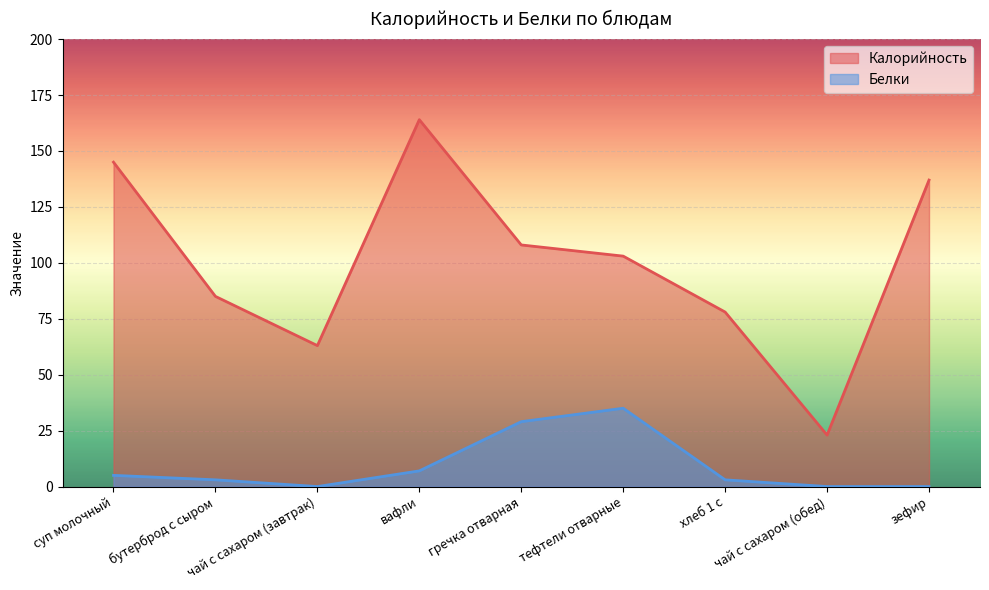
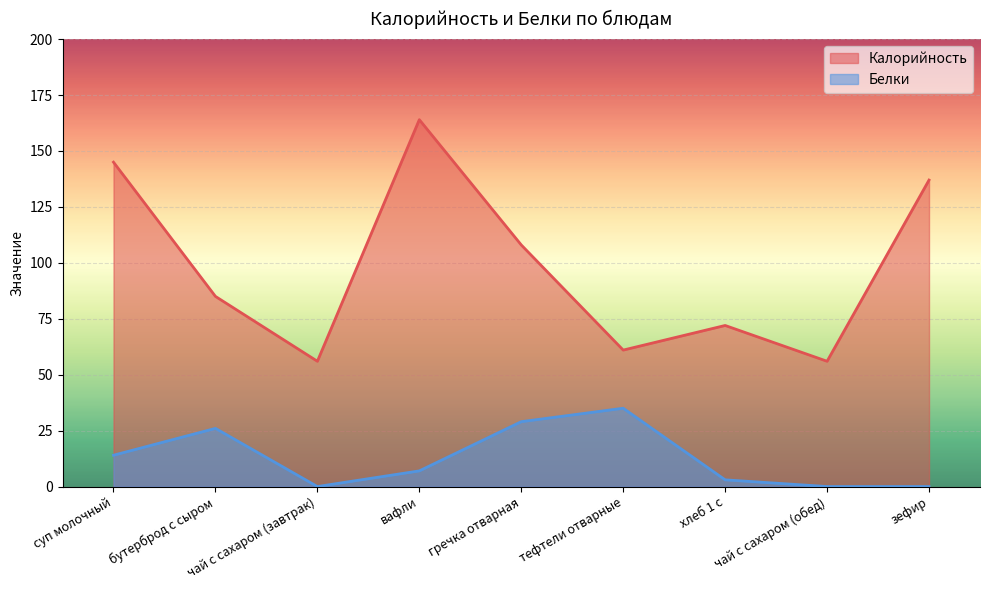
Белки, суп молочный: 5 -> 14
Белки, бутерброд с сыром: 3 -> 26
Калорийность, чай с сахаром (завтрак): 63 -> 56
Калорийность, тефтели отварные: 103 -> 61
Калорийность, хлеб 1 с: 78 -> 72
Калорийность, чай с сахаром (обед): 23 -> 56
